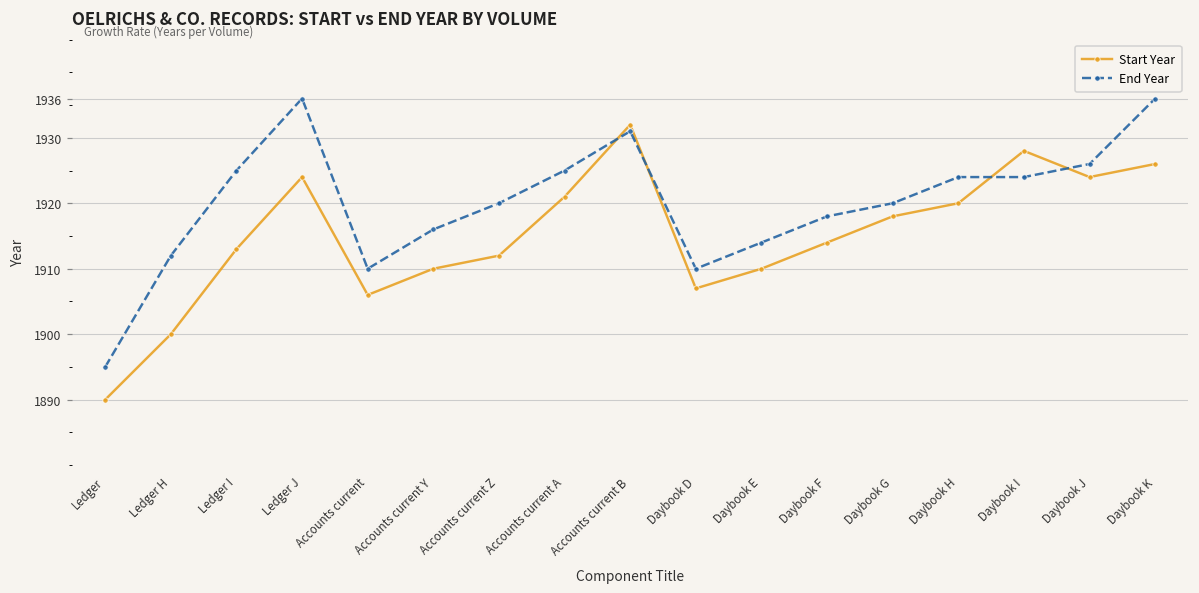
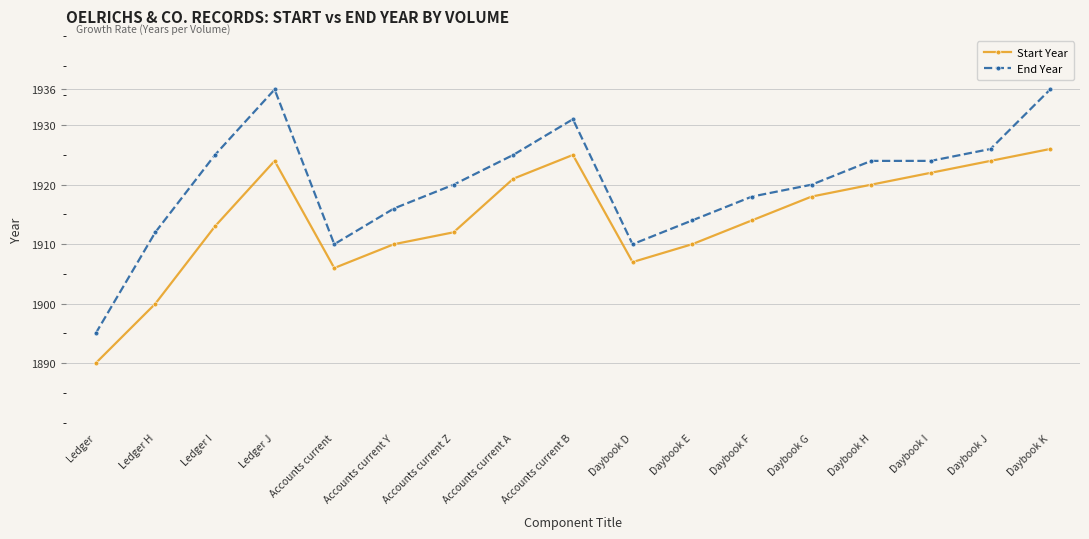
Start Year, Accounts current B: 1932 -> 1925
Start Year, Daybook I: 1928 -> 1922
